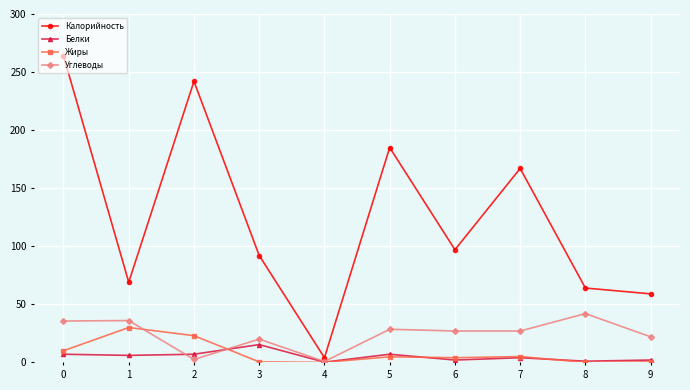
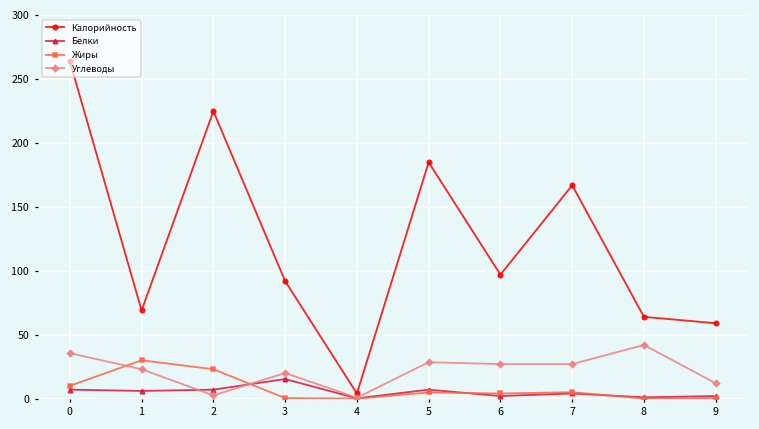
Углеводы, 1: 36 -> 23
Калорийность, 2: 242 -> 225
Углеводы, 9: 22 -> 12
